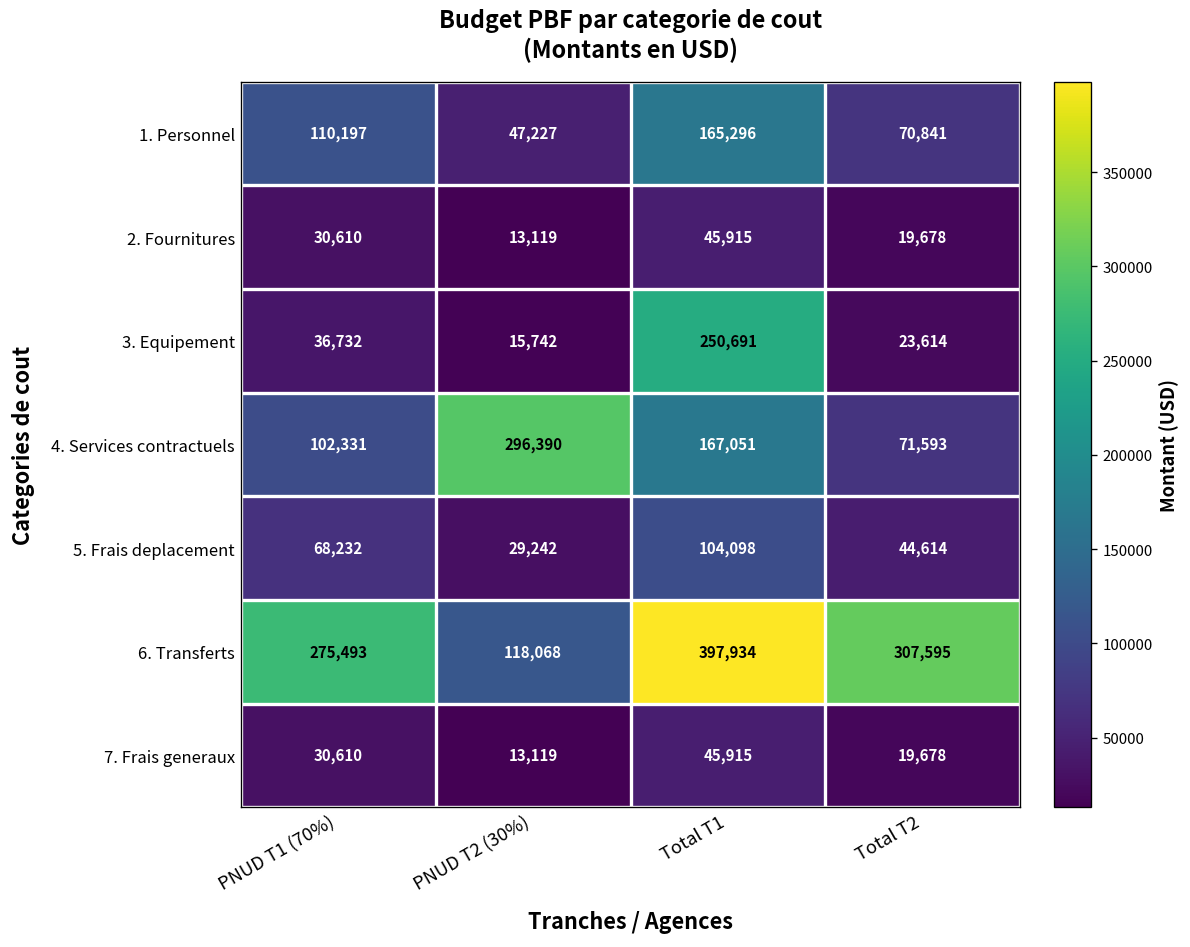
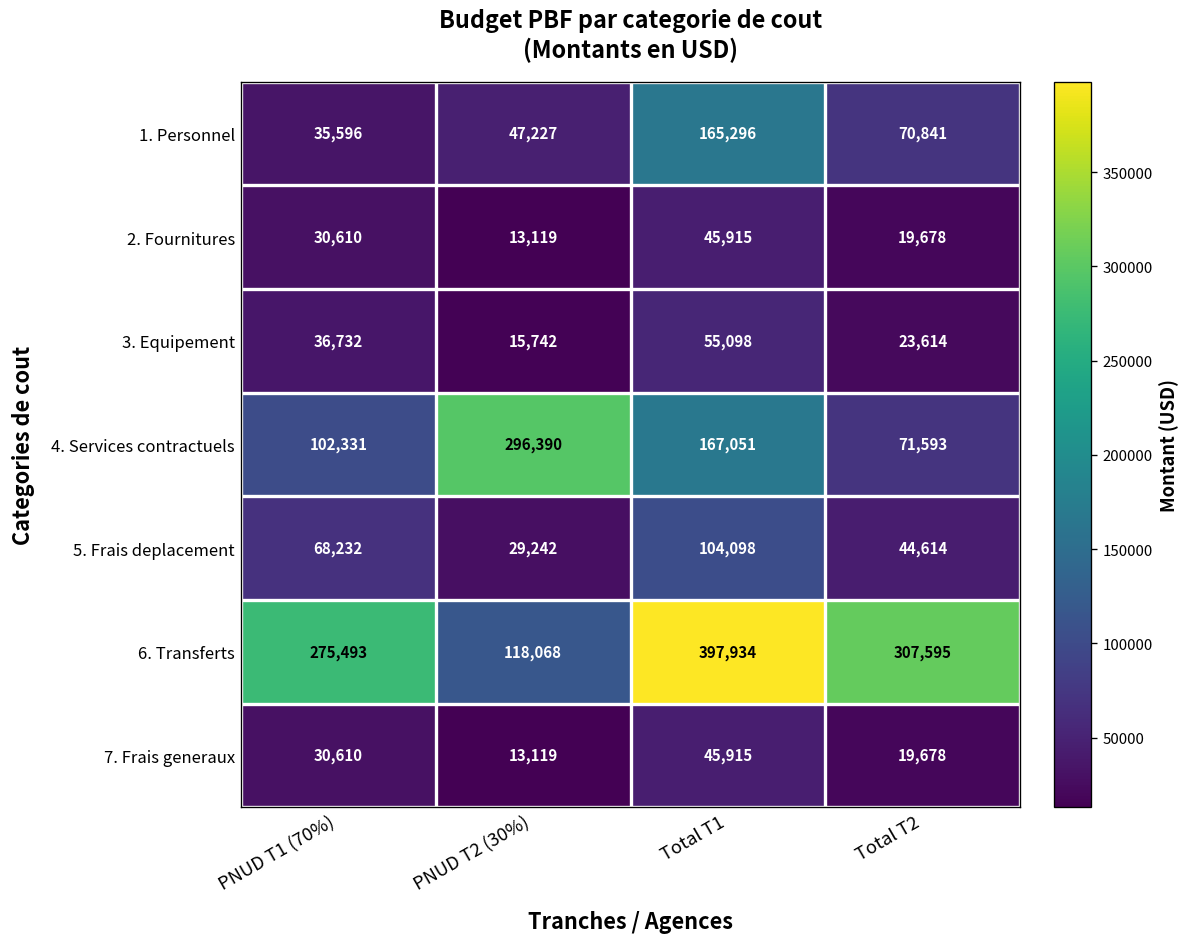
1. Personnel, PNUD T1 (70%): 110,197 -> 35,596
3. Equipement, Total T1: 250,691 -> 55,098
